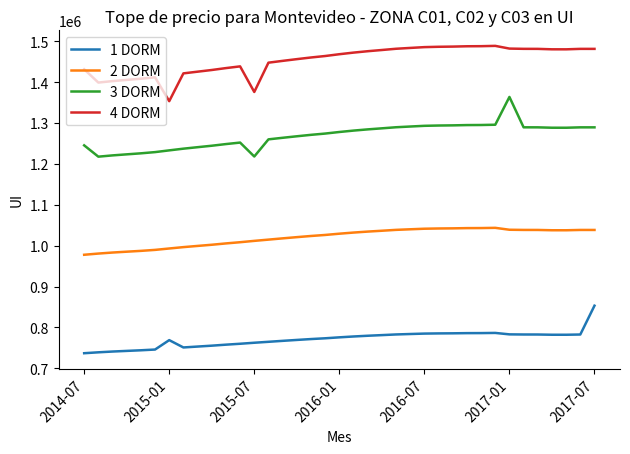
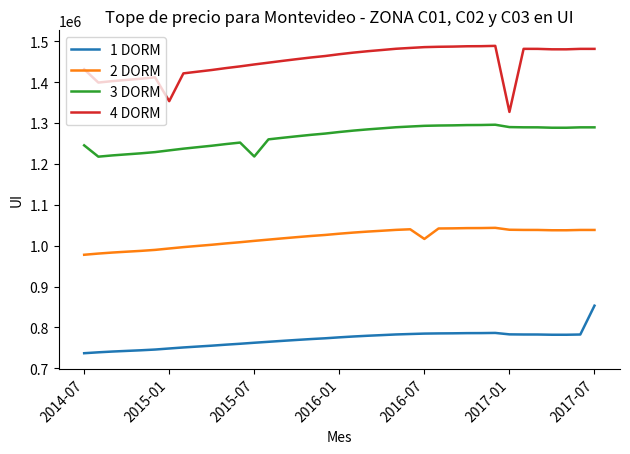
1 DORM, 2015-01: 770000 -> 750000
4 DORM, 2015-07: 1380000 -> 1440000
2 DORM, 2016-07: 1040000 -> 1020000
3 DORM, 2017-01: 1360000 -> 1290000
4 DORM, 2017-01: 1480000 -> 1330000
